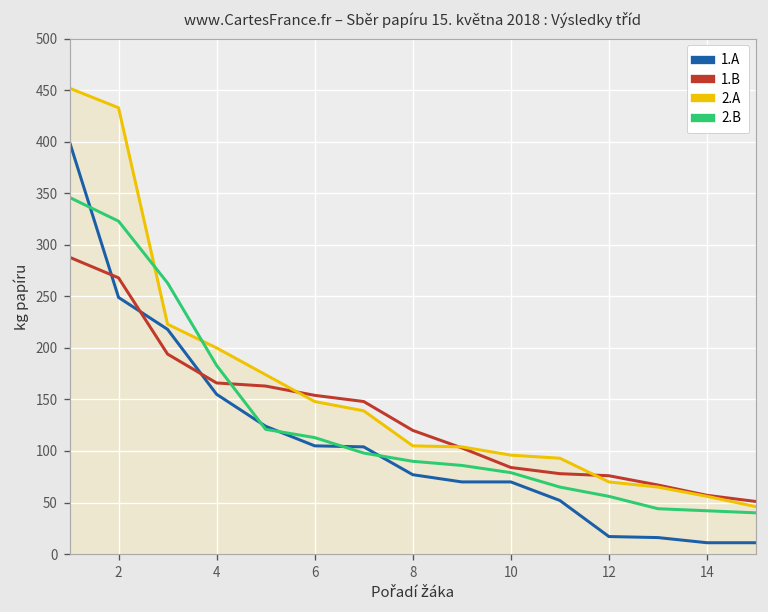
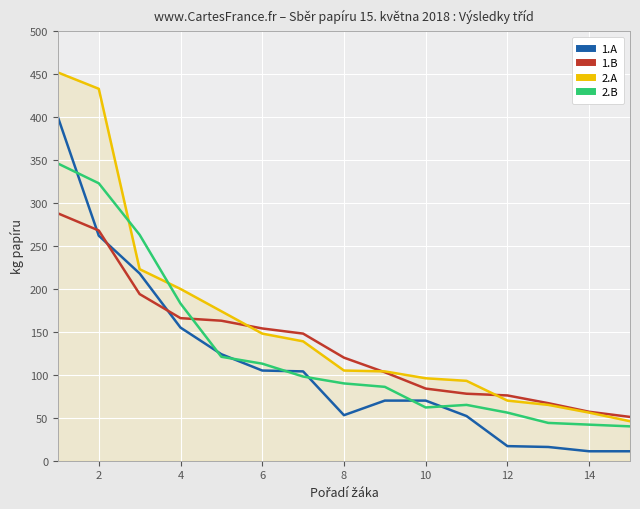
1.A, 2: 250 -> 260
1.A, 8: 80 -> 50
2.B, 10: 80 -> 60
